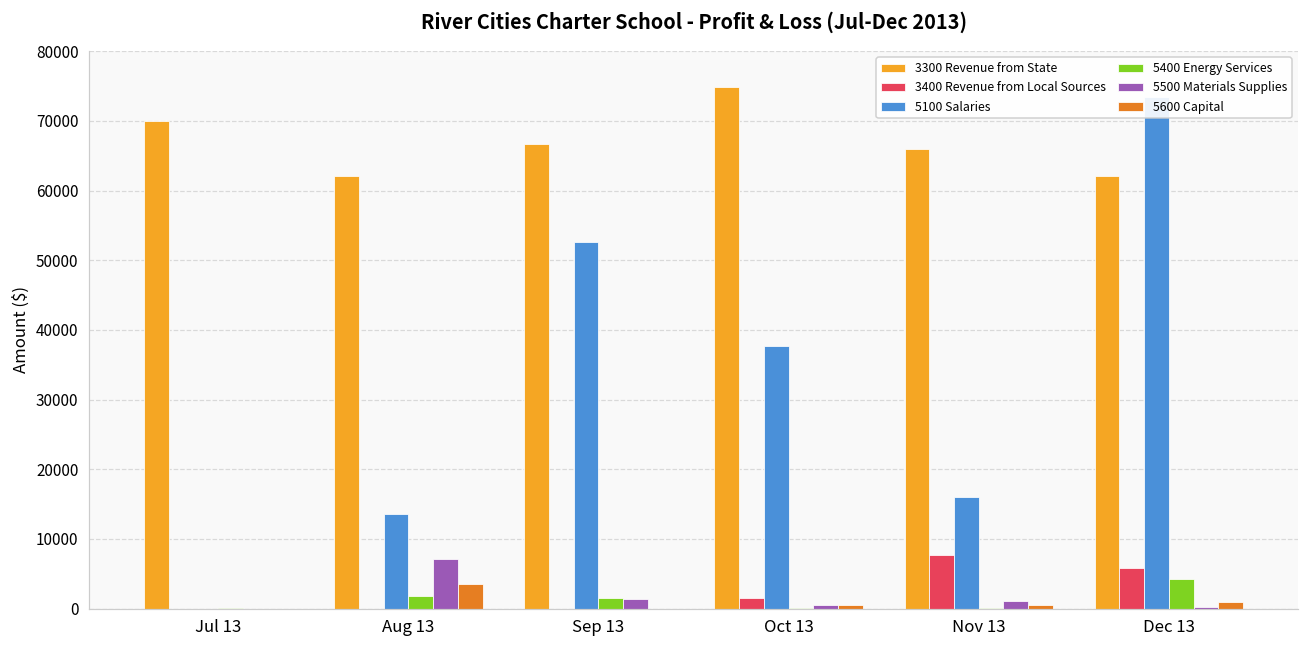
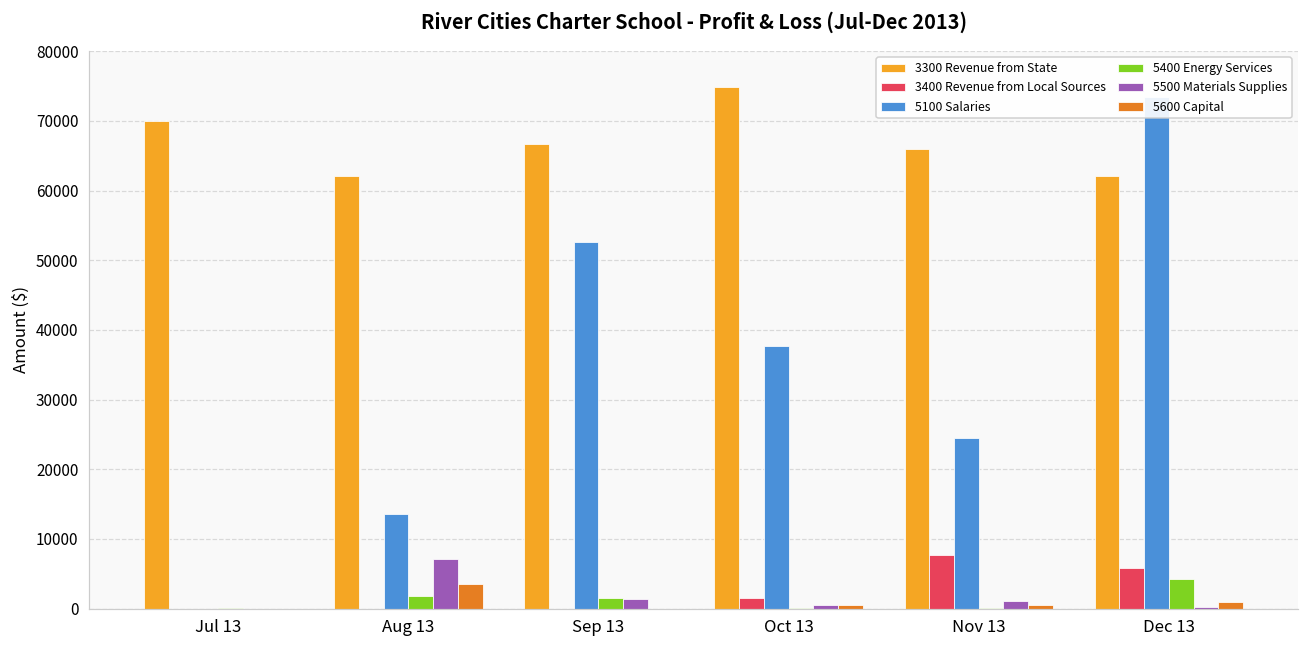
5100 Salaries, Nov 13: 16000 -> 24000
